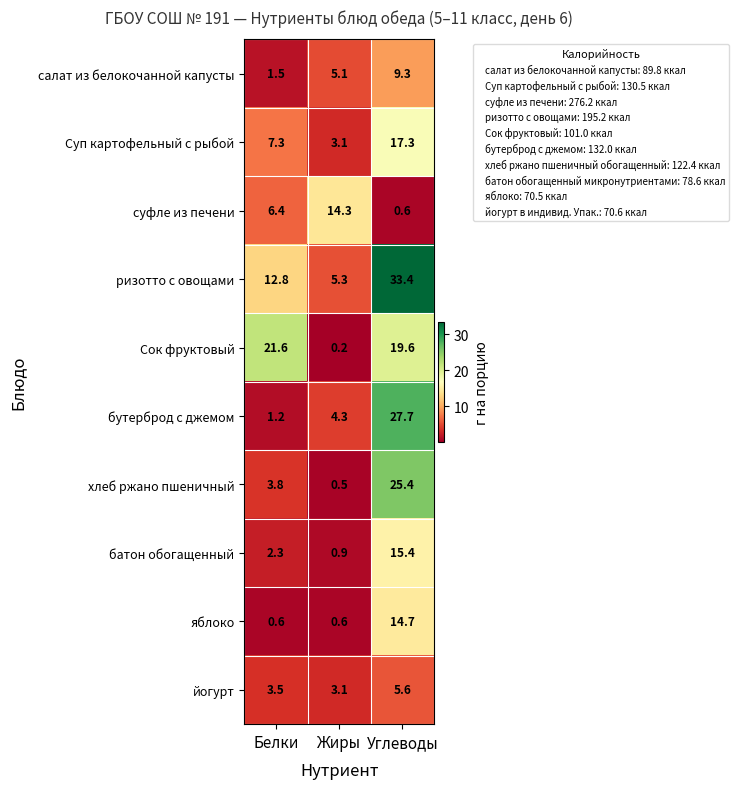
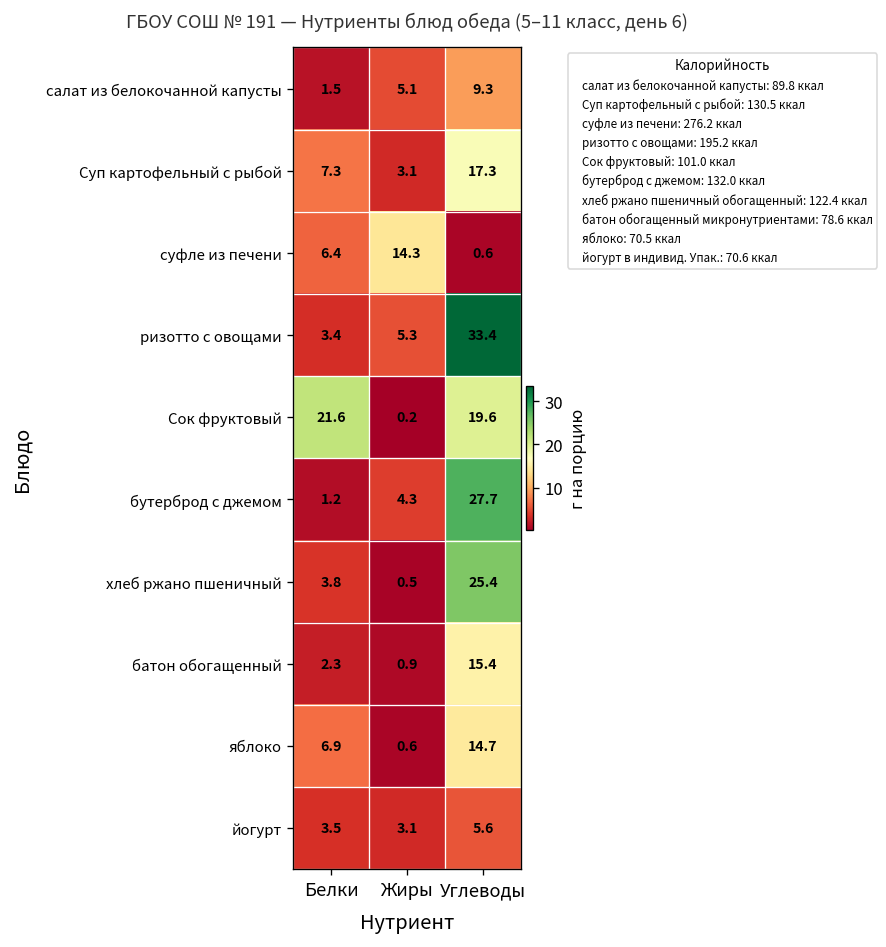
ризотто с овощами, Белки: 12.8 -> 3.4
яблоко, Белки: 0.6 -> 6.9
